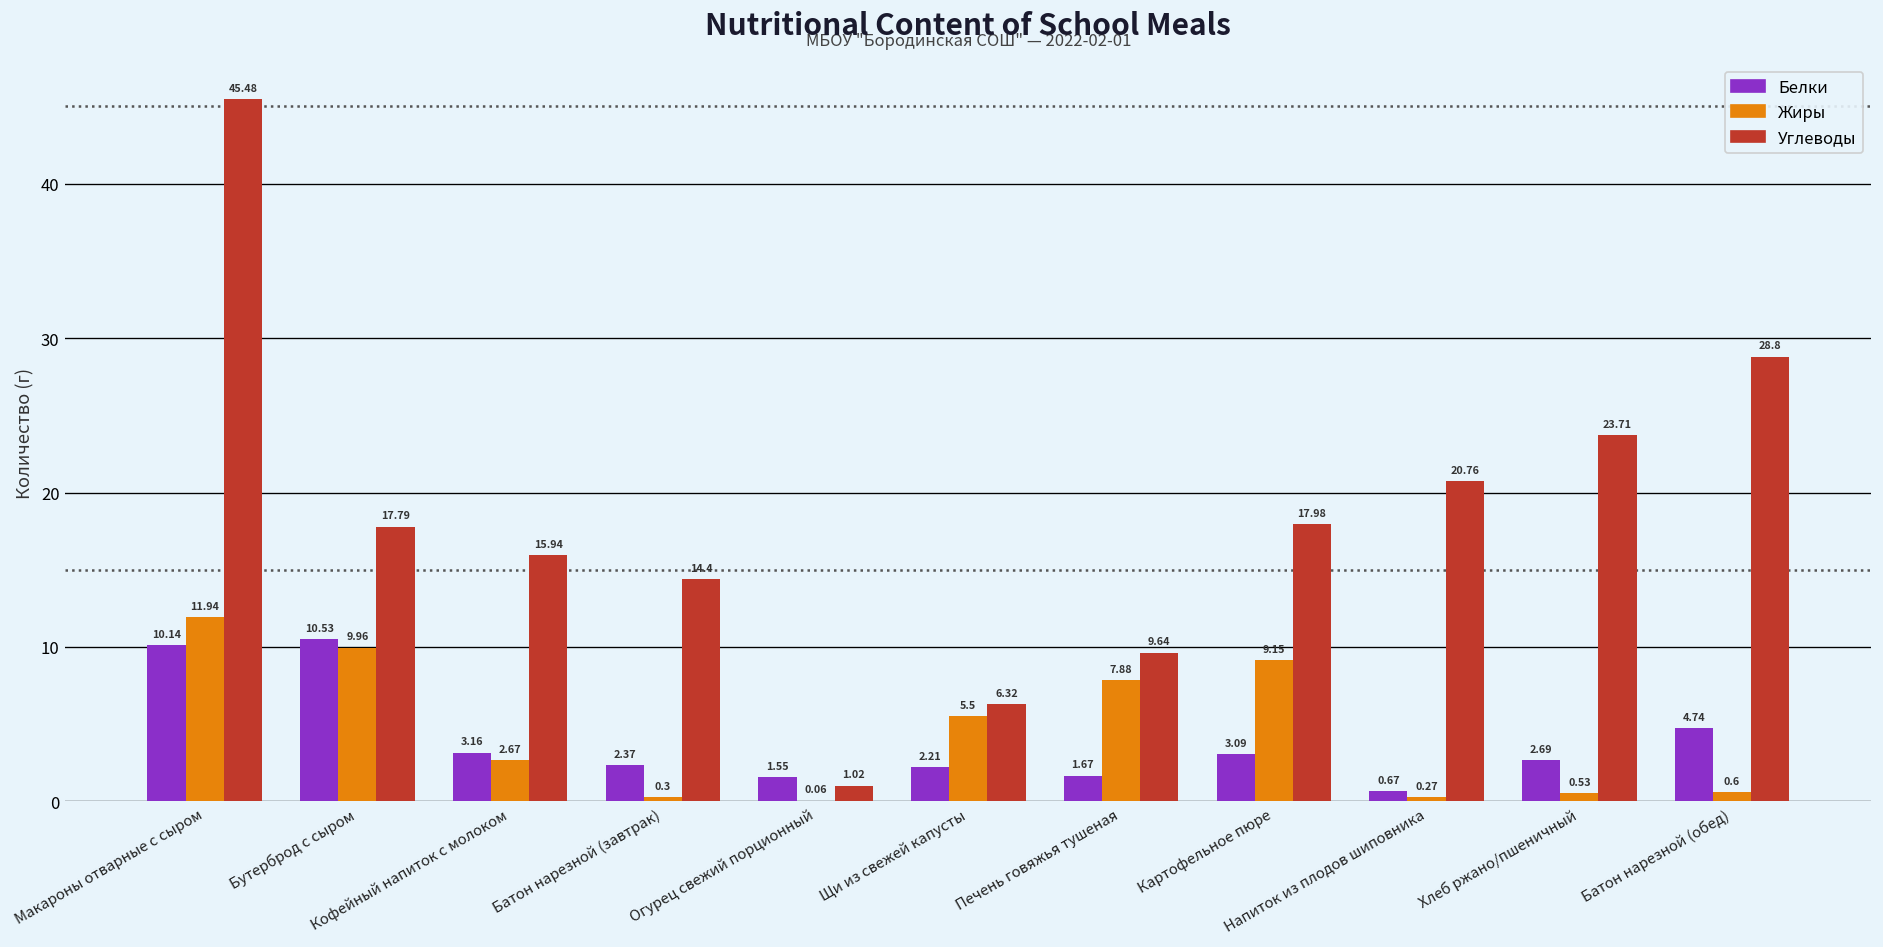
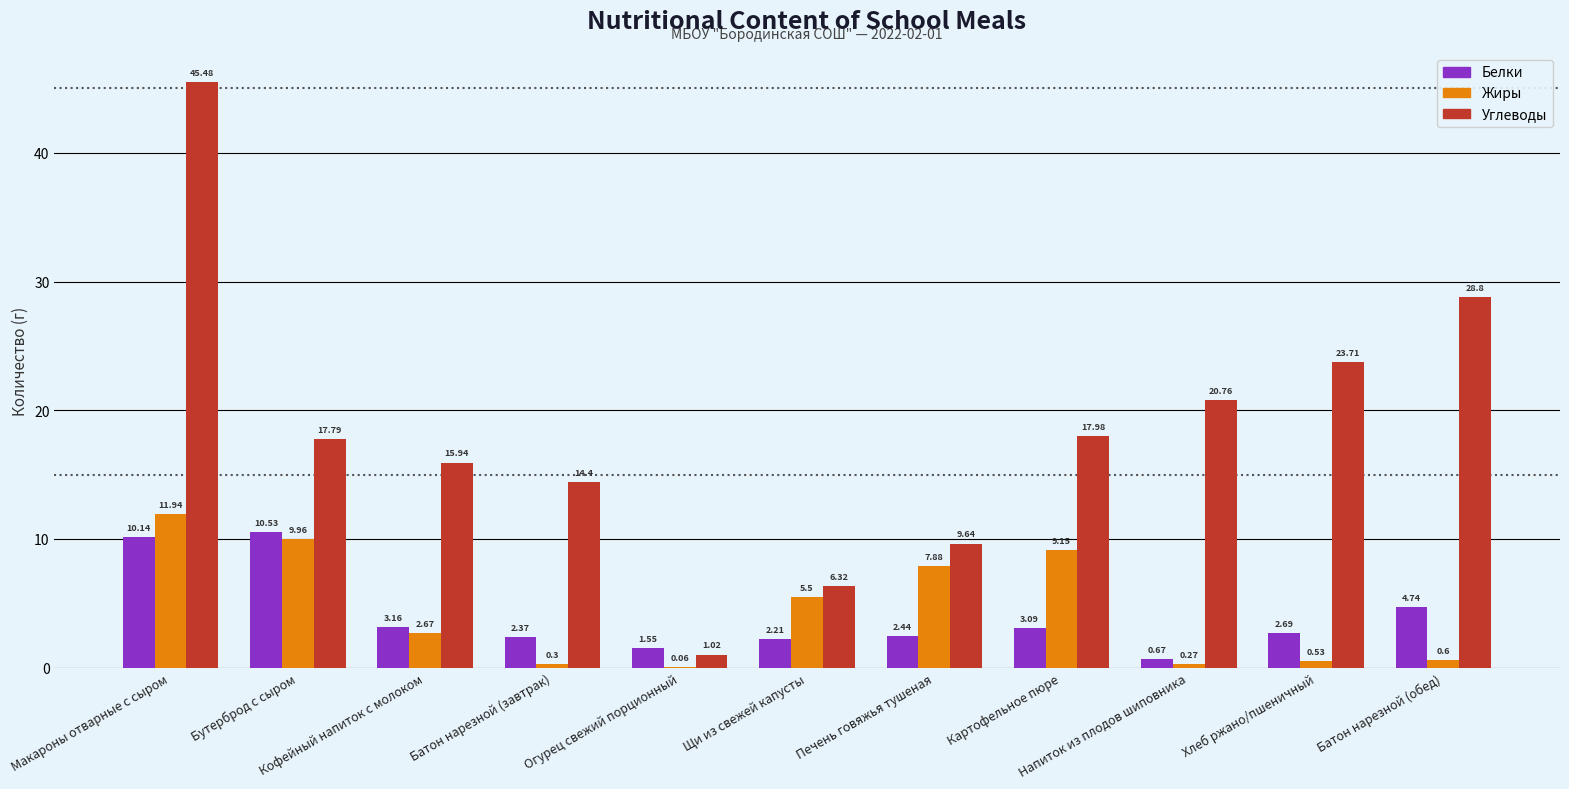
Белки, Печень говяжья тушеная: 1.67 -> 2.44
